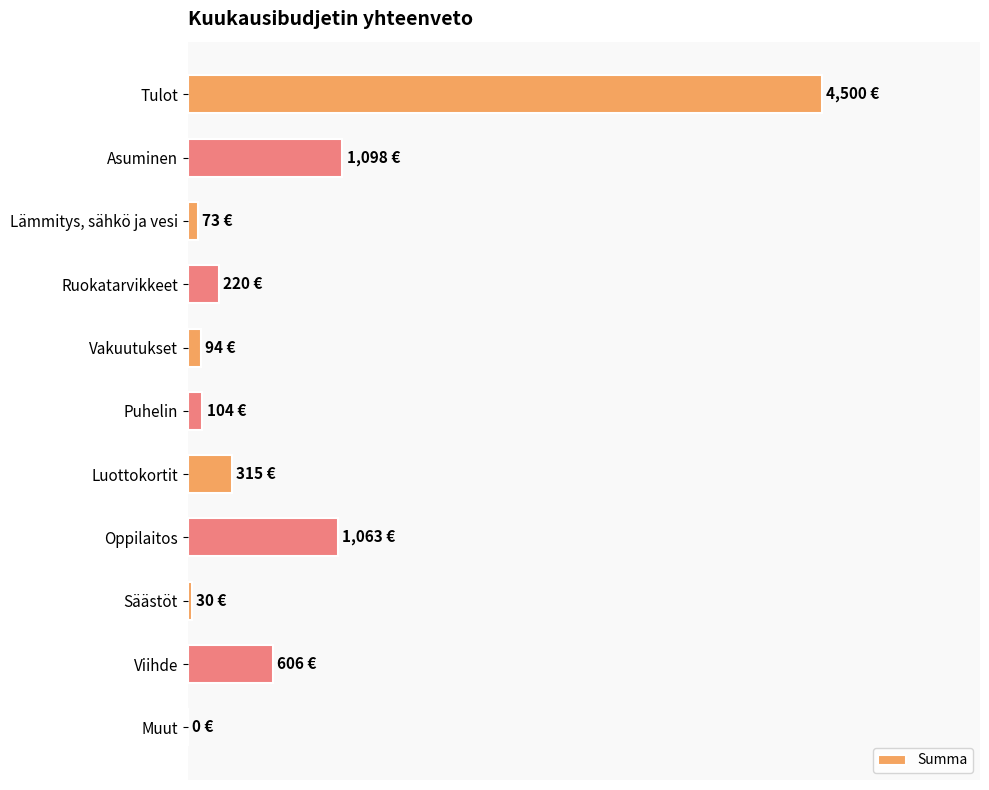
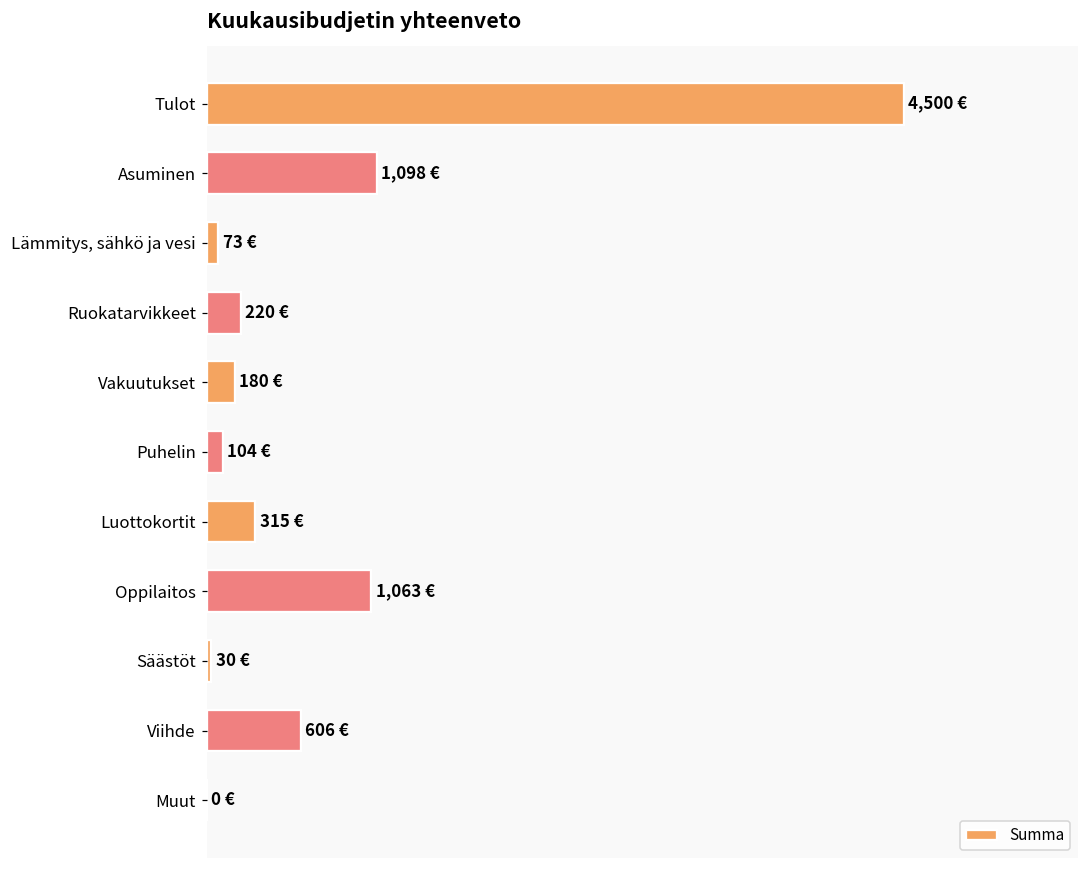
Vakuutukset: 94 -> 180
